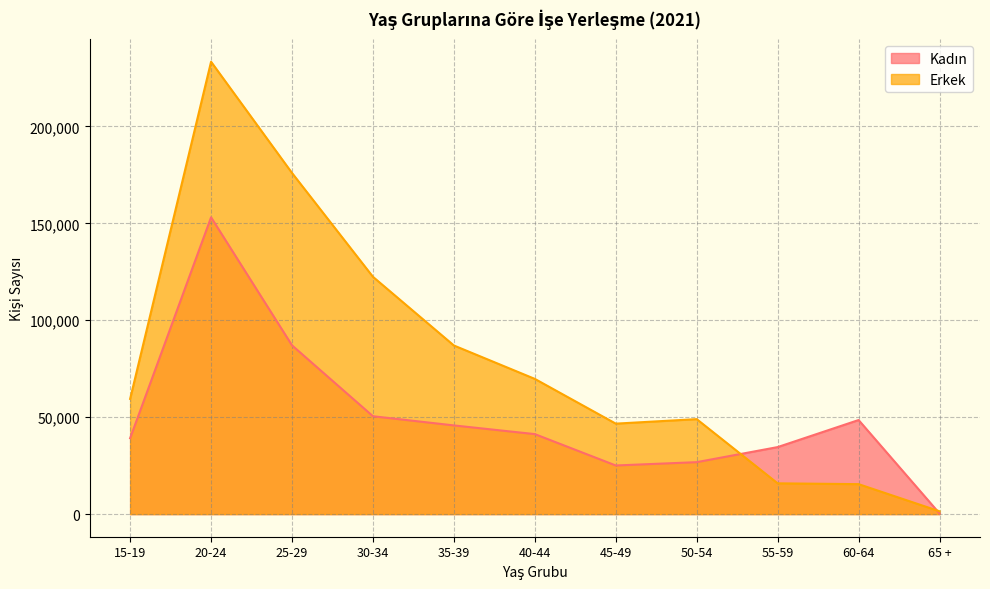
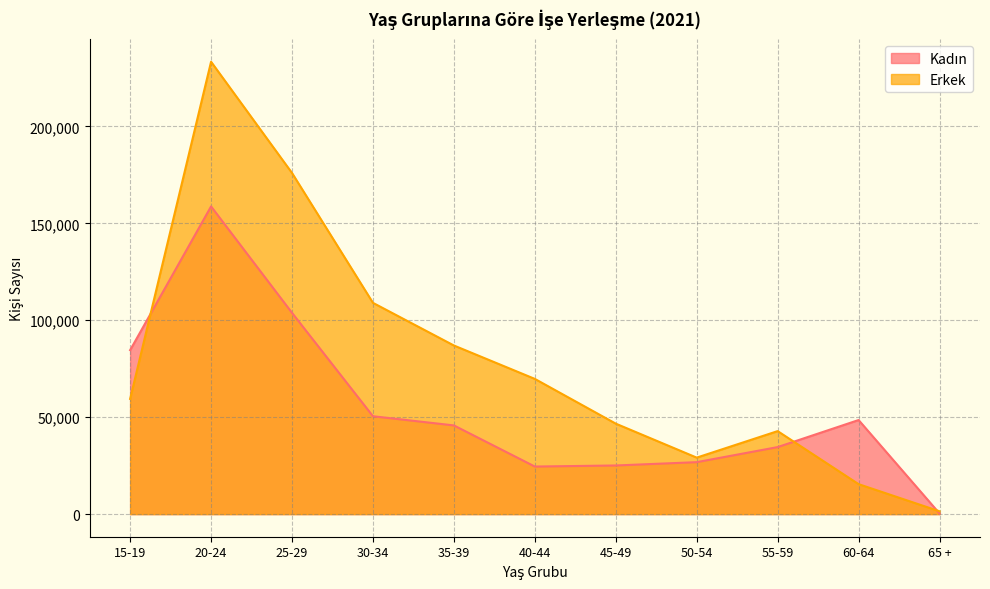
Kadın, 15-19: 39,000 -> 85,000
Kadın, 20-24: 153,000 -> 159,000
Kadın, 25-29: 87,000 -> 104,000
Erkek, 30-34: 122,000 -> 109,000
Kadın, 40-44: 41,000 -> 25,000
Erkek, 50-54: 49,000 -> 29,000
Erkek, 55-59: 16,000 -> 43,000
